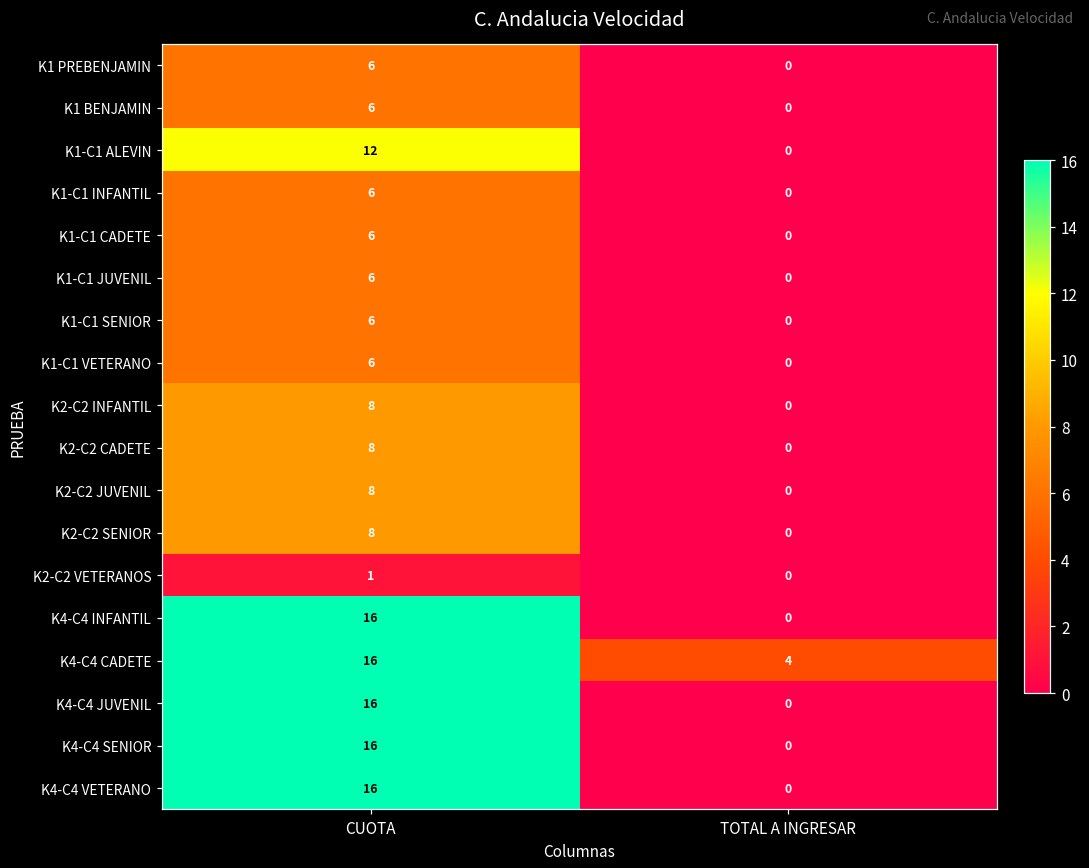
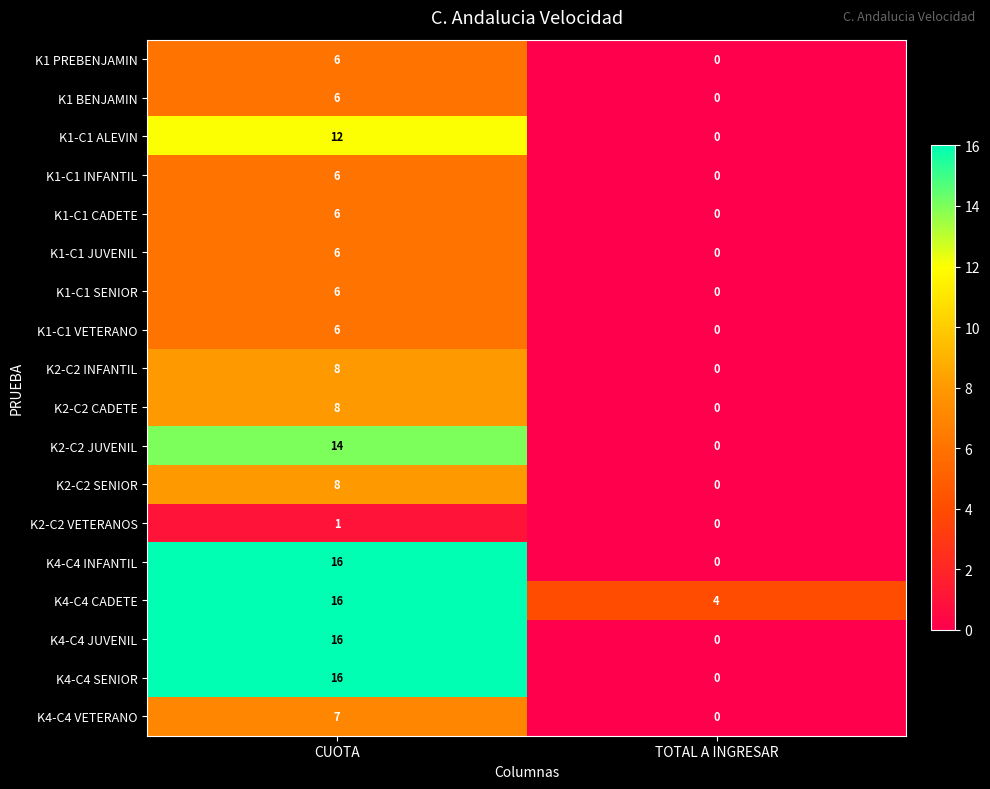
K2-C2 JUVENIL, CUOTA: 8 -> 14
K4-C4 VETERANO, CUOTA: 16 -> 7
